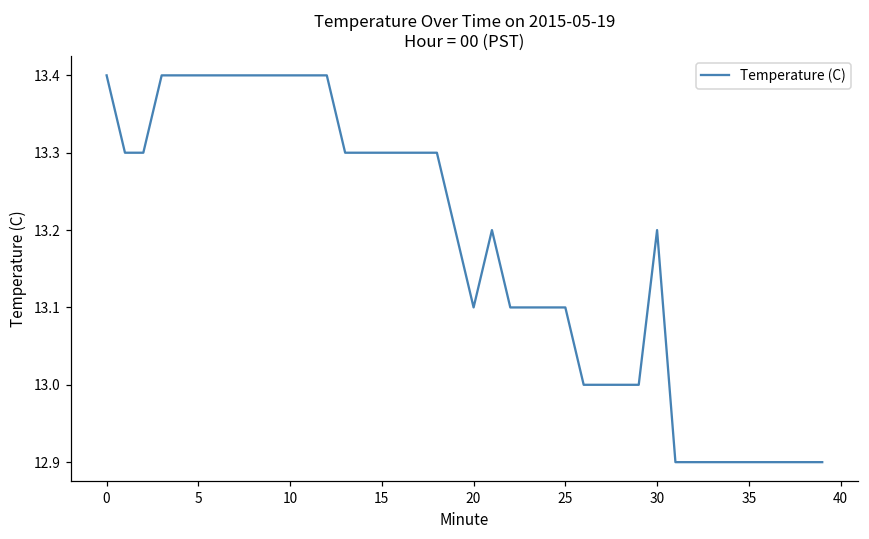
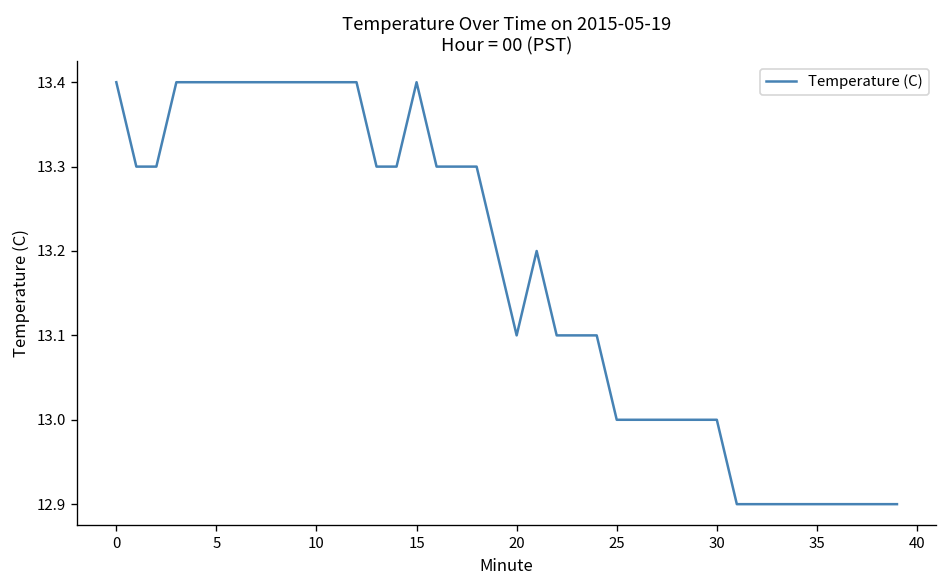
15: 13.3 -> 13.4
25: 13.1 -> 13.0
30: 13.2 -> 13.0
